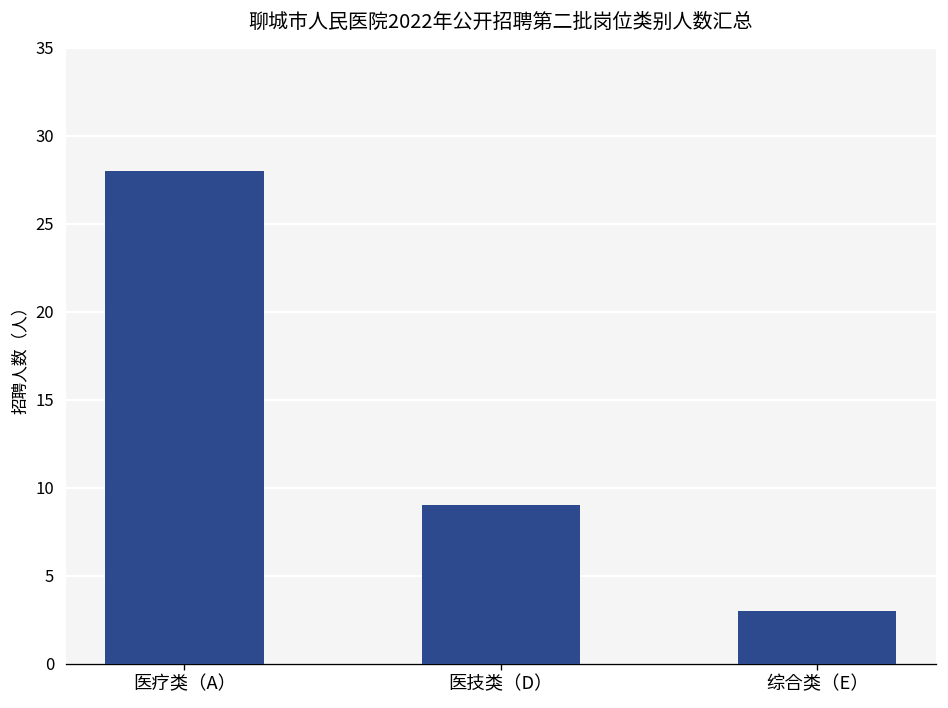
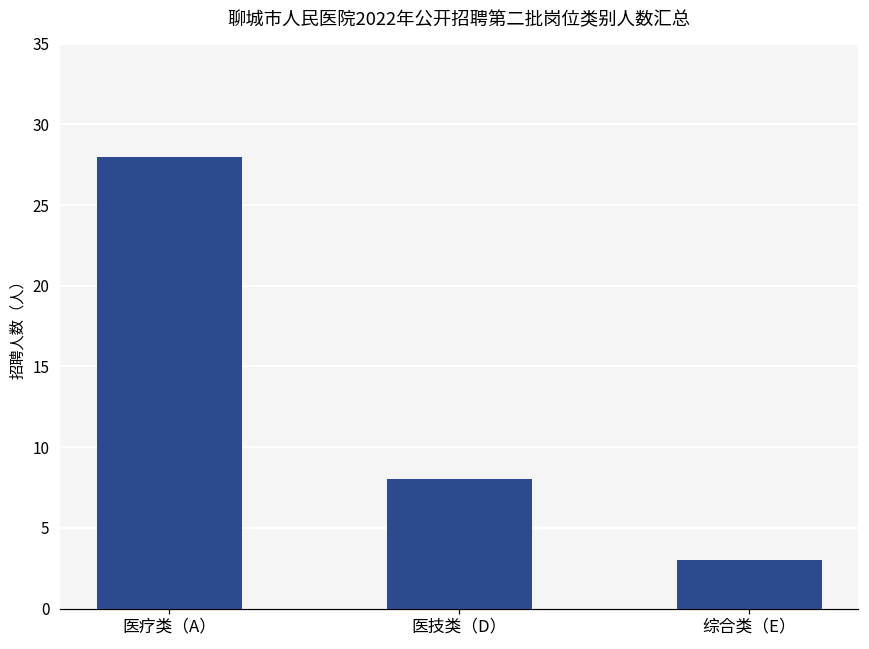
医技类（D）: 9 -> 8
